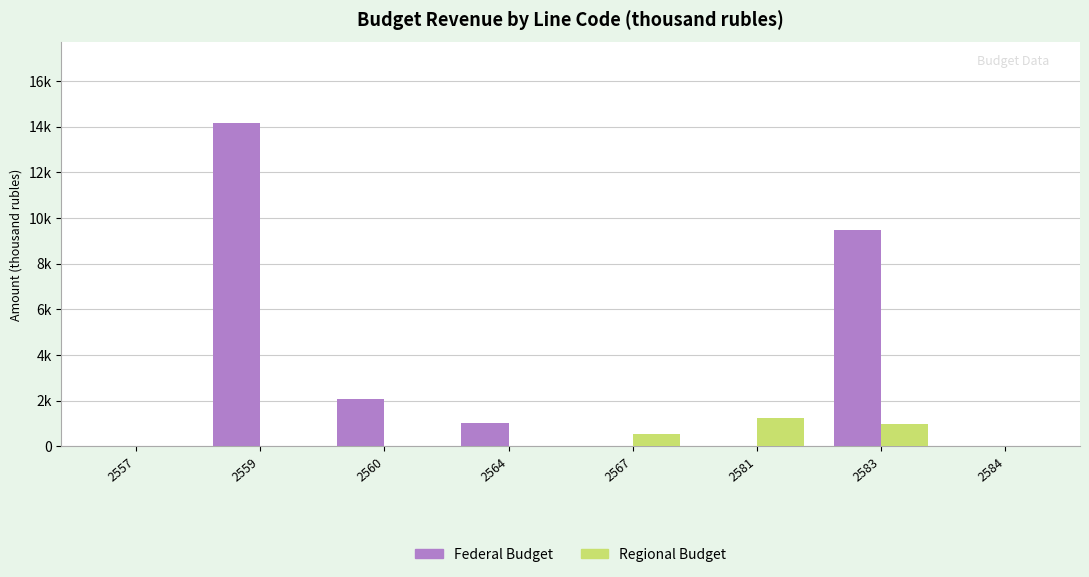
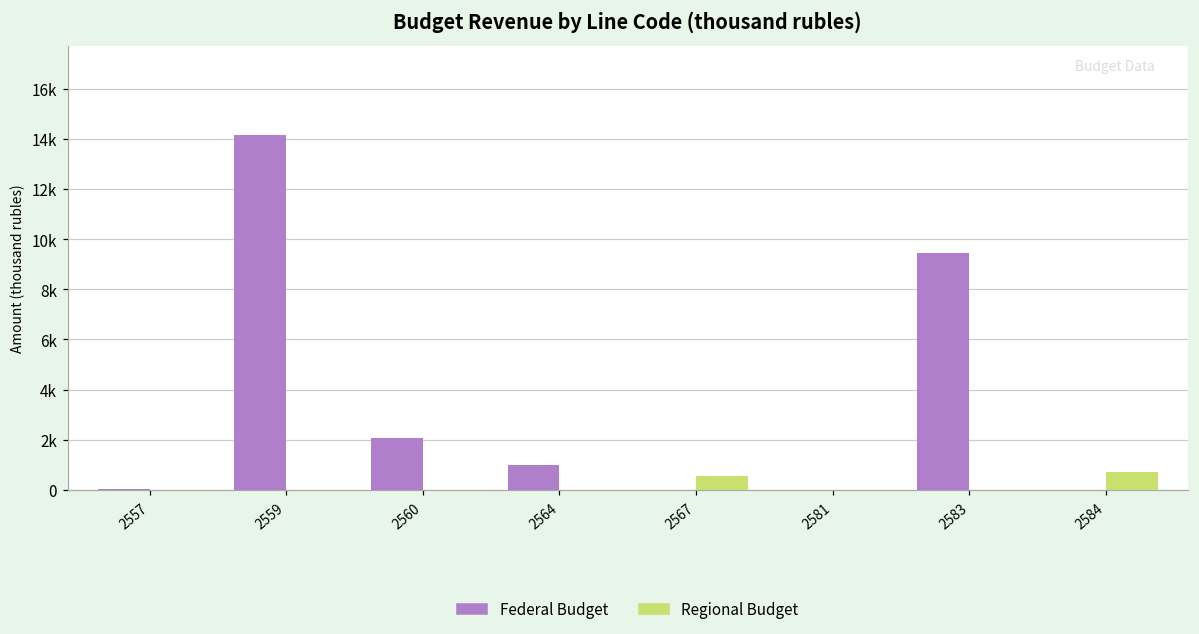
Regional Budget, 2581: 1200 -> 0
Regional Budget, 2583: 1000 -> 0
Regional Budget, 2584: 0 -> 700
